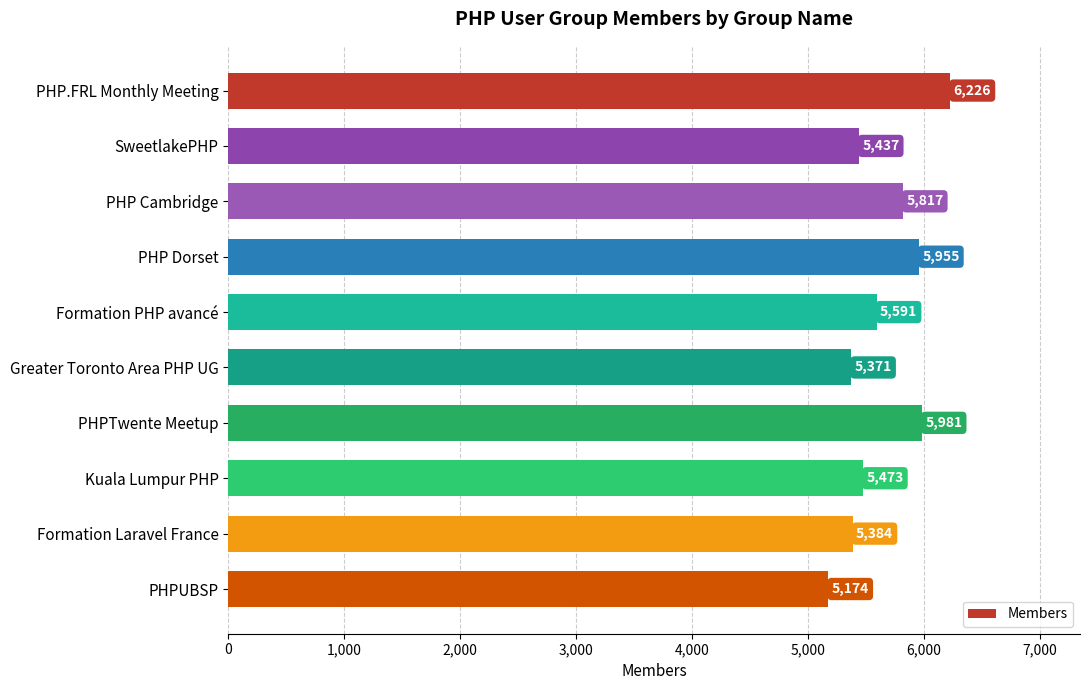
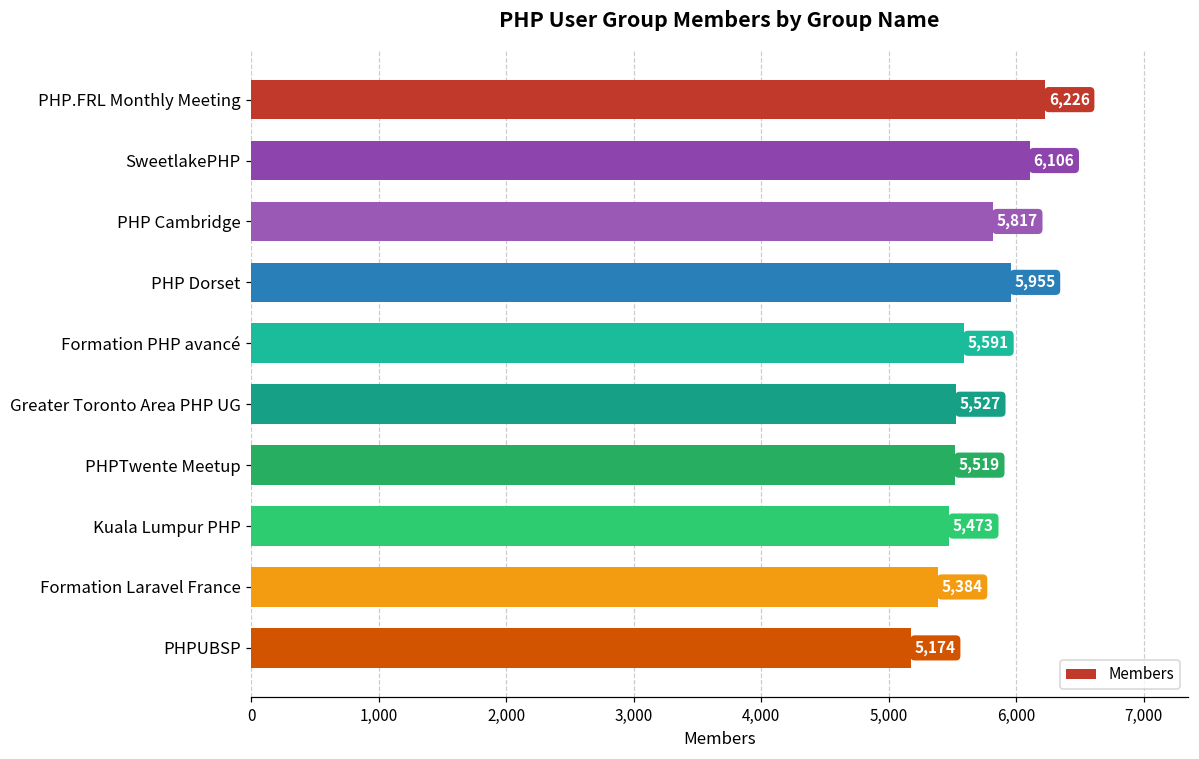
SweetlakePHP: 5,437 -> 6,106
Greater Toronto Area PHP UG: 5,371 -> 5,527
PHPTwente Meetup: 5,981 -> 5,519
